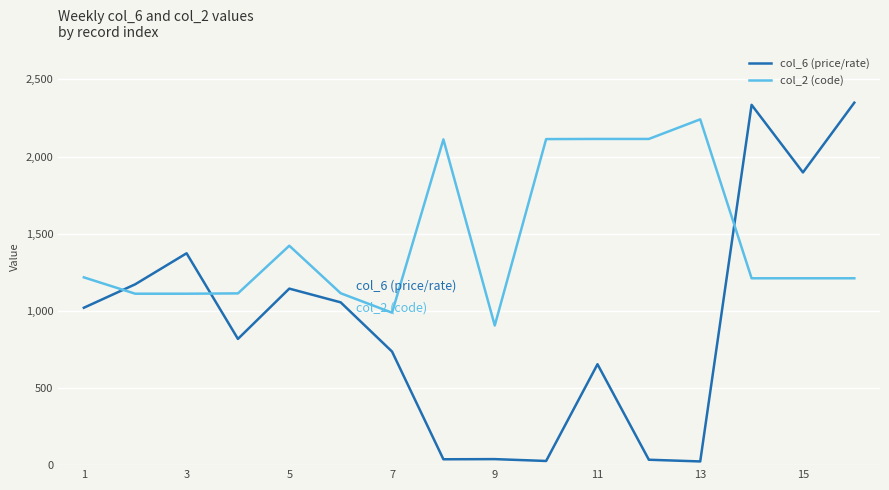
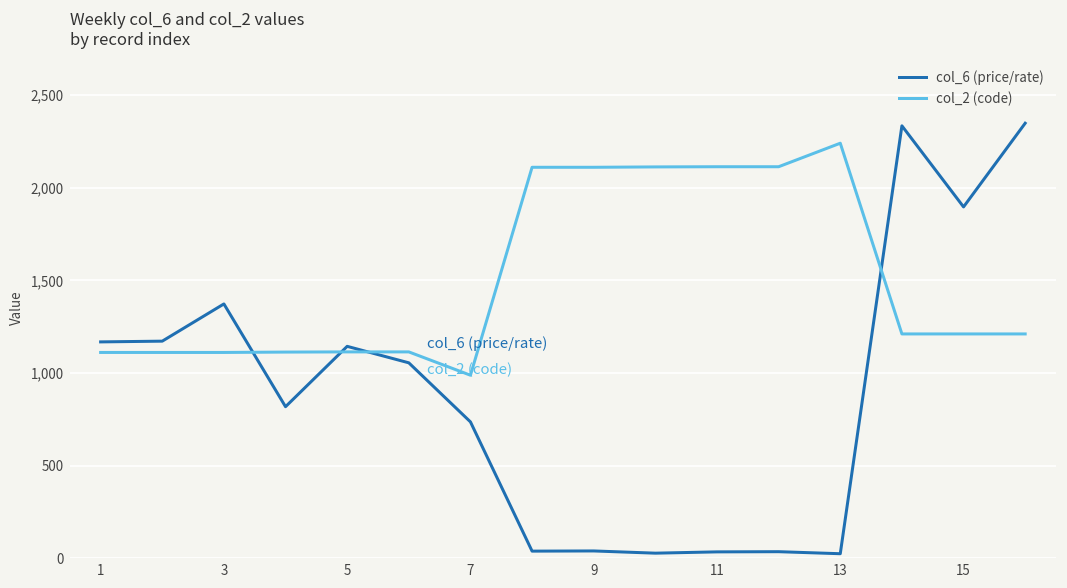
col_6 (price/rate), 1: 1,020 -> 1,170
col_2 (code), 1: 1,220 -> 1,110
col_2 (code), 5: 1,420 -> 1,110
col_2 (code), 9: 910 -> 2,110
col_6 (price/rate), 11: 650 -> 30
